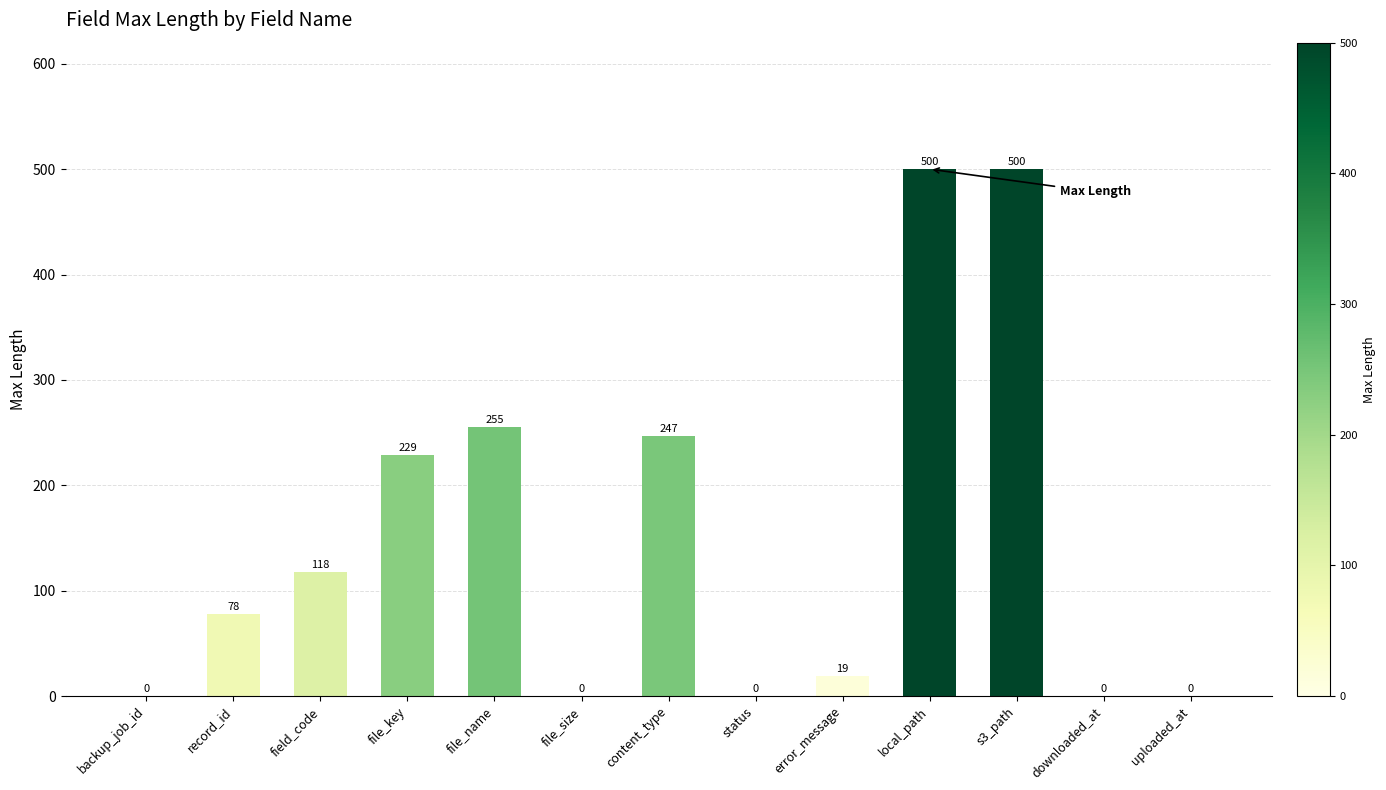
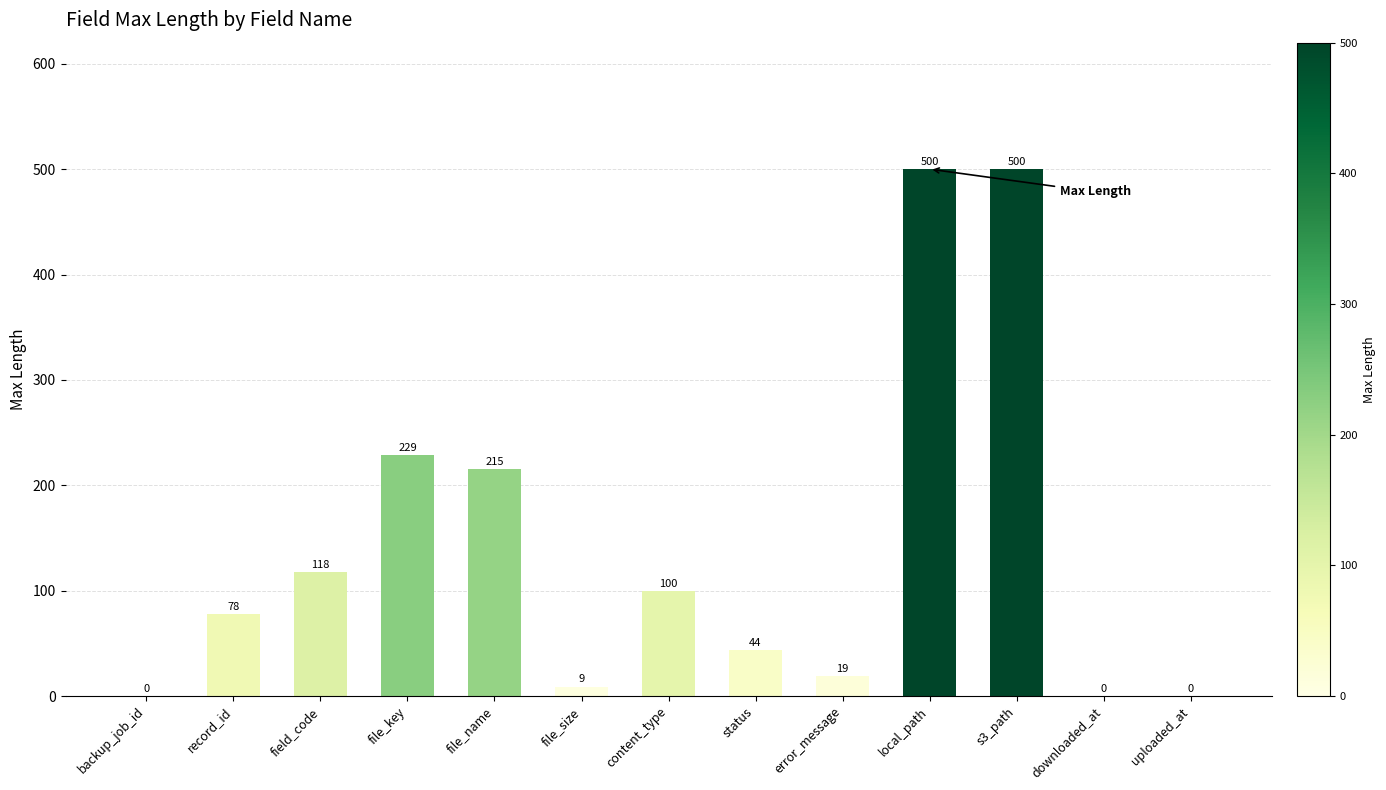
file_name: 255 -> 215
file_size: 0 -> 9
content_type: 247 -> 100
status: 0 -> 44
